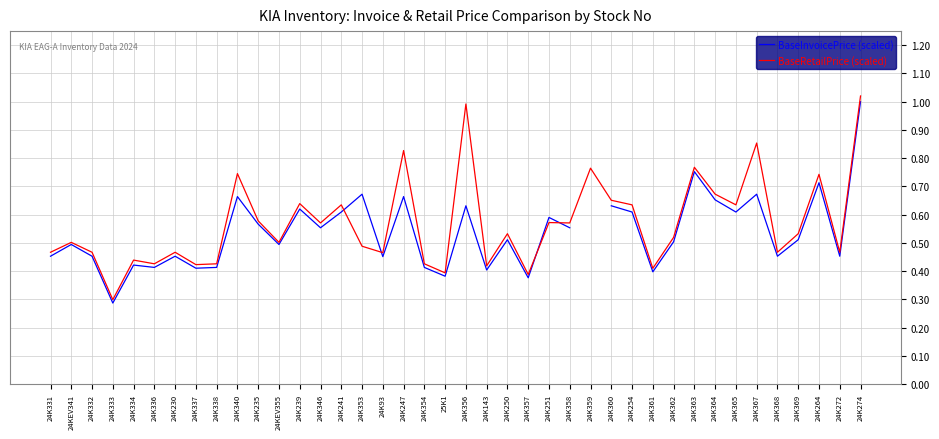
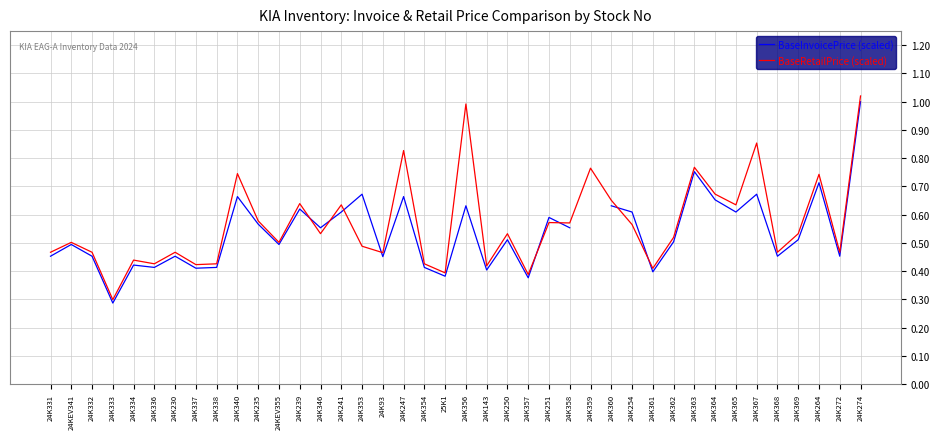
BaseRetailPrice (scaled), 24K346: 0.57 -> 0.53
BaseRetailPrice (scaled), 24K254: 0.63 -> 0.57
